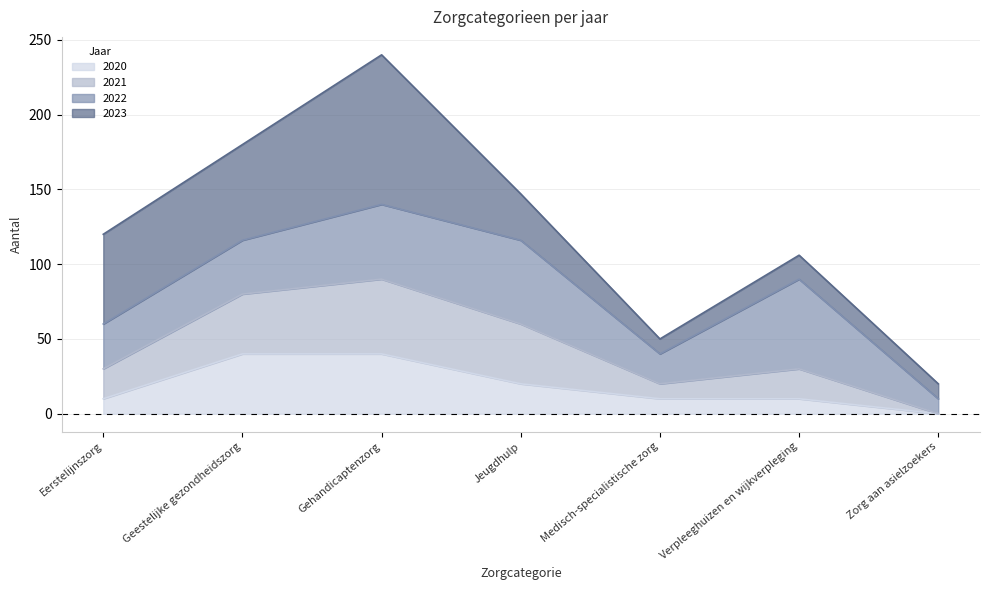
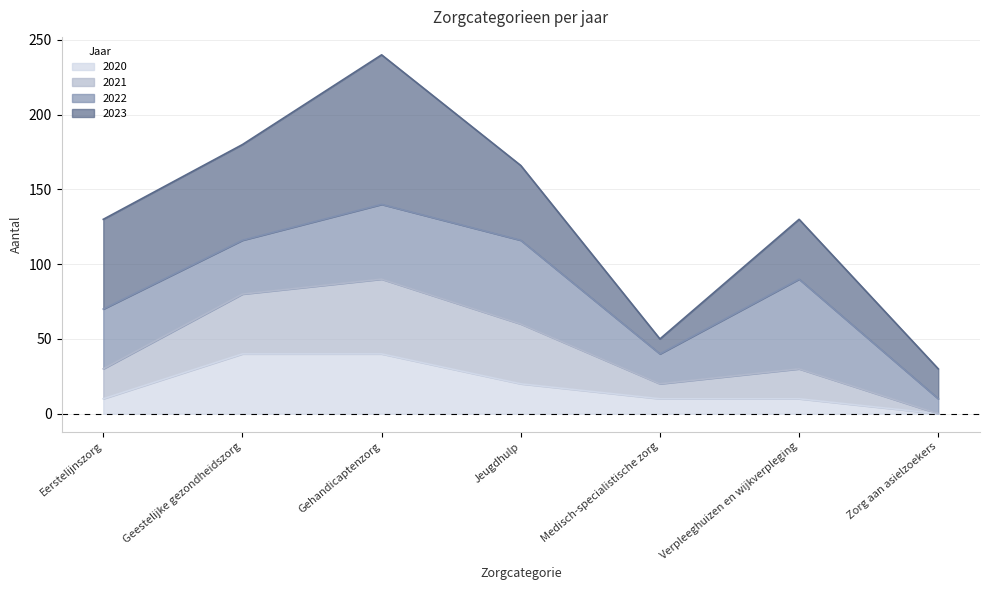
2022, Eerstelijnszorg: 30 -> 40
2023, Jeugdhulp: 31 -> 50
2023, Verpleeghuizen en wijkverpleging: 16 -> 40
2023, Zorg aan asielzoekers: 10 -> 20
